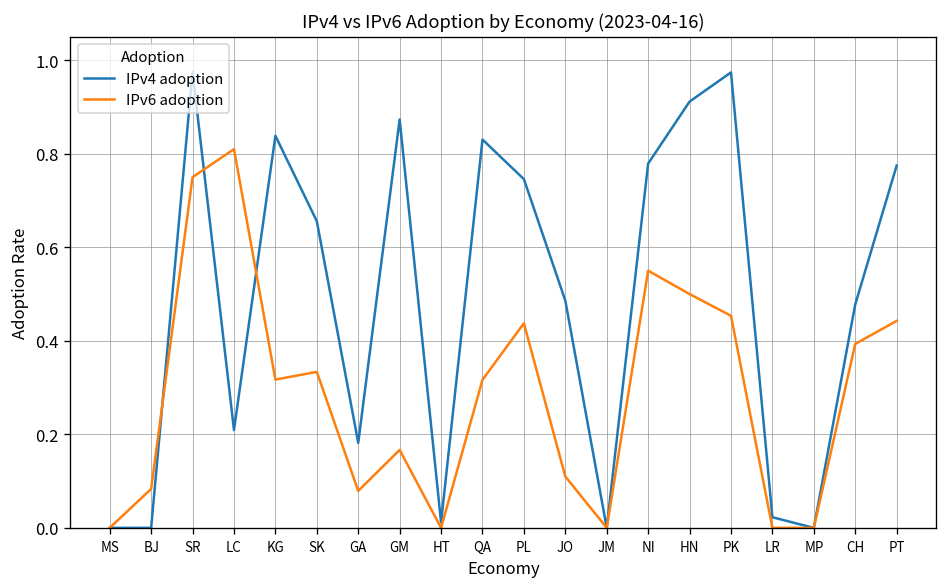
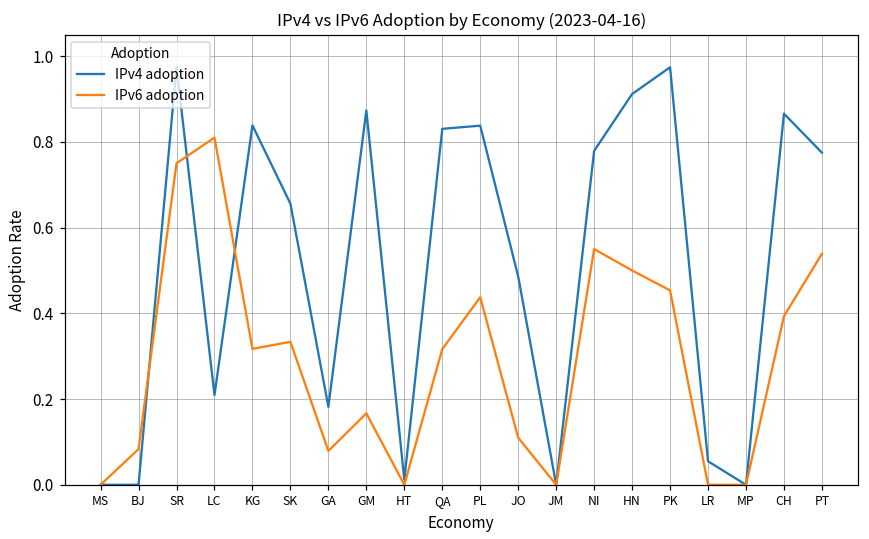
IPv4 adoption, PL: 0.75 -> 0.84
IPv4 adoption, LR: 0.02 -> 0.05
IPv4 adoption, CH: 0.48 -> 0.87
IPv6 adoption, PT: 0.44 -> 0.54
